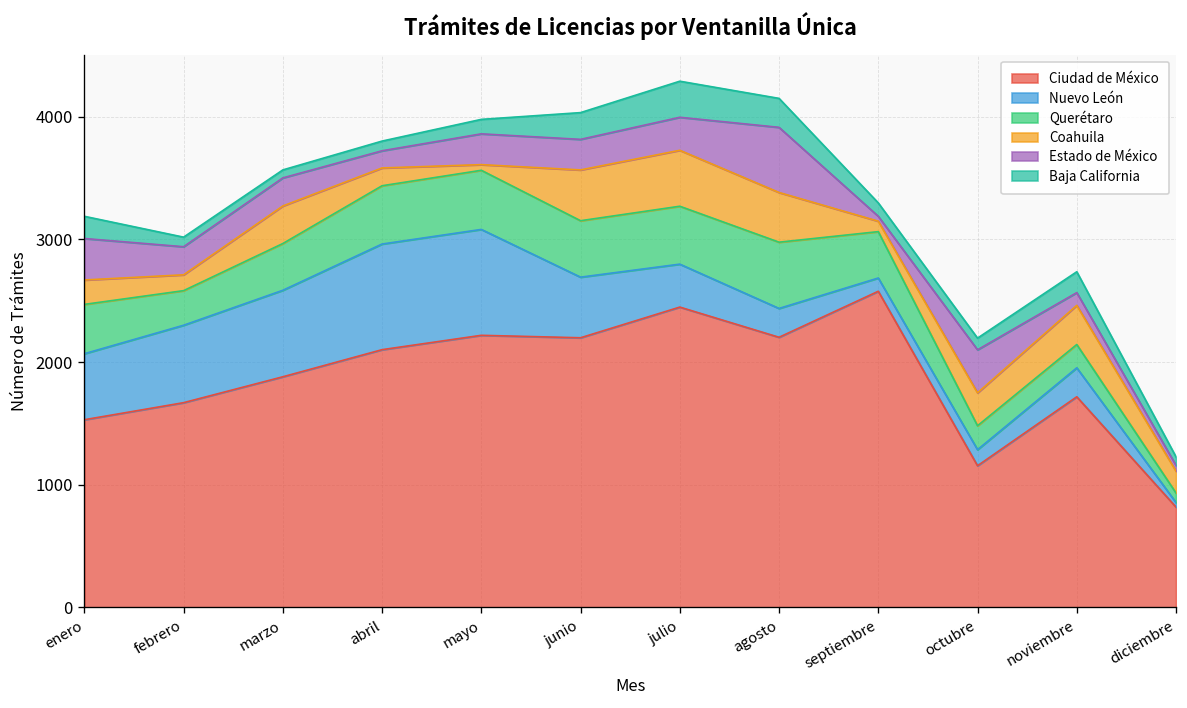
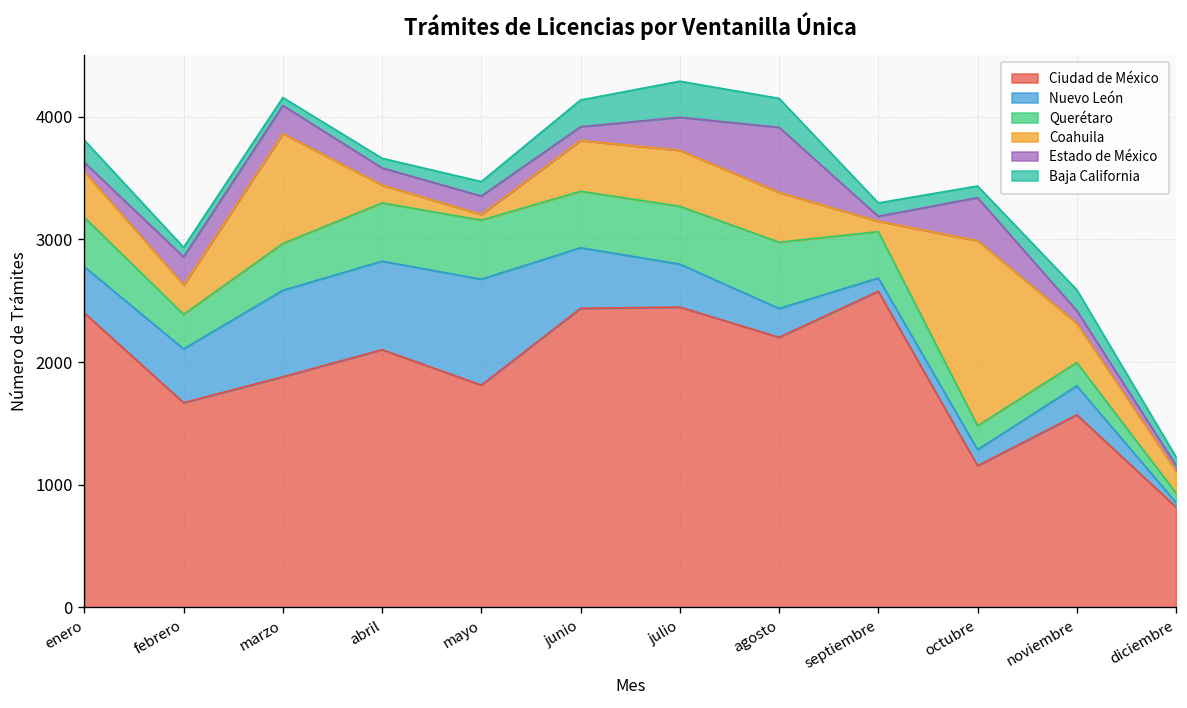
Ciudad de México, enero: 1530 -> 2400
Nuevo León, enero: 540 -> 380
Coahuila, enero: 200 -> 370
Estado de México, enero: 340 -> 80
Nuevo León, febrero: 630 -> 440
Coahuila, febrero: 130 -> 240
Coahuila, marzo: 310 -> 900
Nuevo León, abril: 860 -> 720
Ciudad de México, mayo: 2220 -> 1810
Estado de México, mayo: 250 -> 150
Ciudad de México, junio: 2200 -> 2440
Estado de México, junio: 250 -> 110
Coahuila, octubre: 270 -> 1510
Ciudad de México, noviembre: 1720 -> 1570
